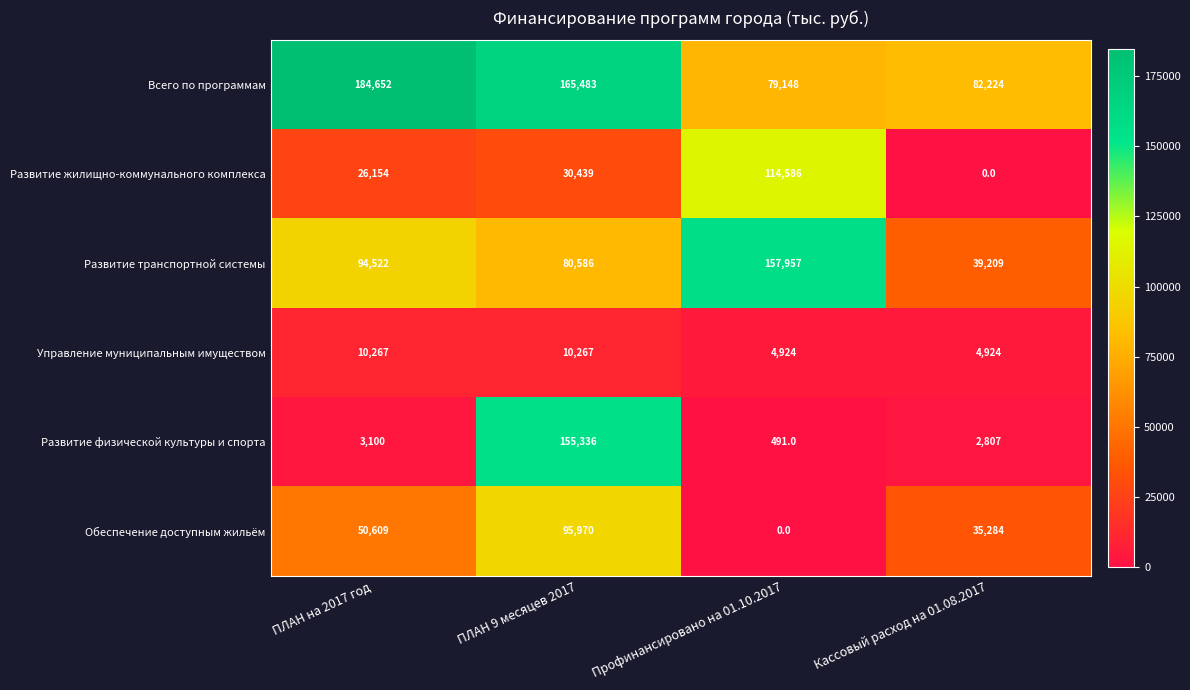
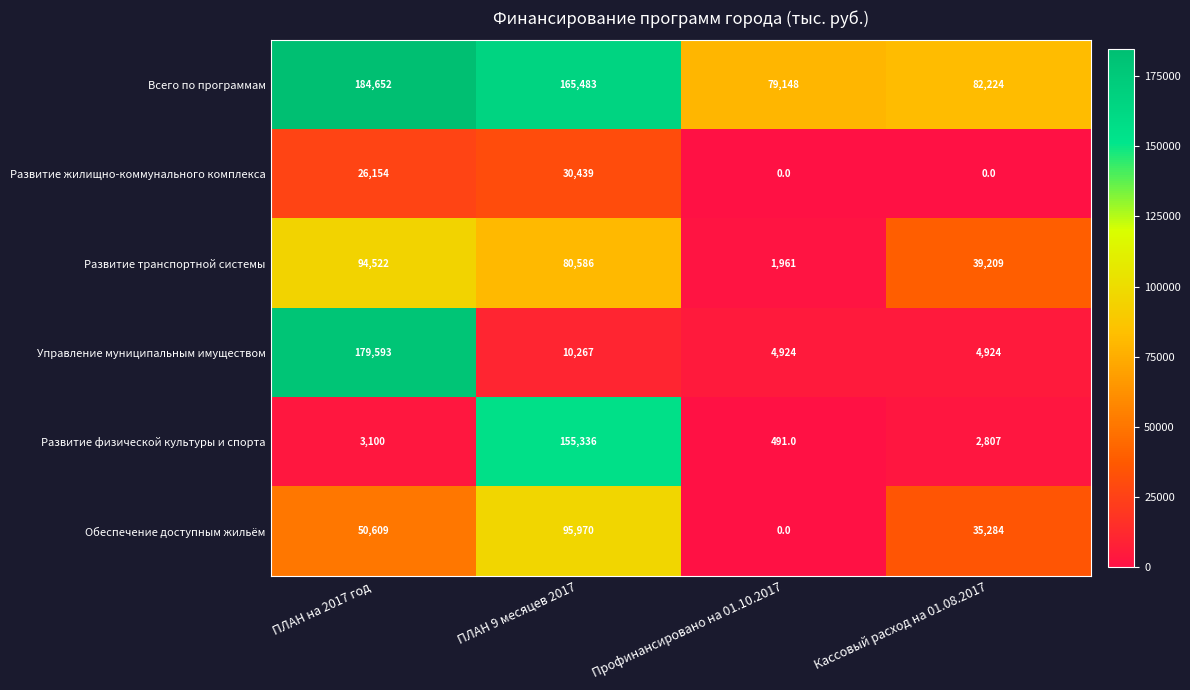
Развитие жилищно-коммунального комплекса, Профинансировано на 01.10.2017: 114,586 -> 0.0
Развитие транспортной системы, Профинансировано на 01.10.2017: 157,957 -> 1,961
Управление муниципальным имуществом, ПЛАН на 2017 год: 10,267 -> 179,593
